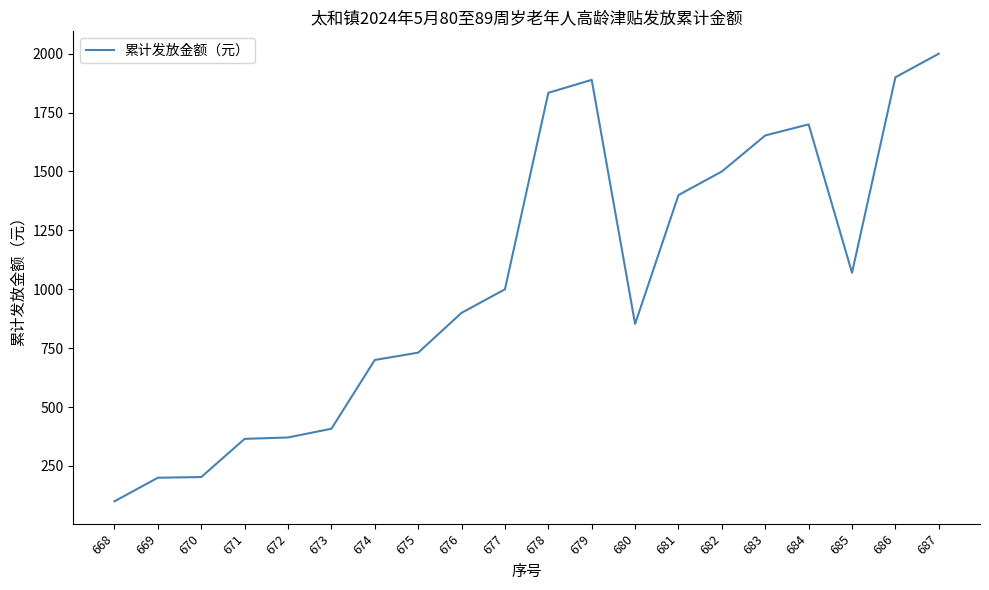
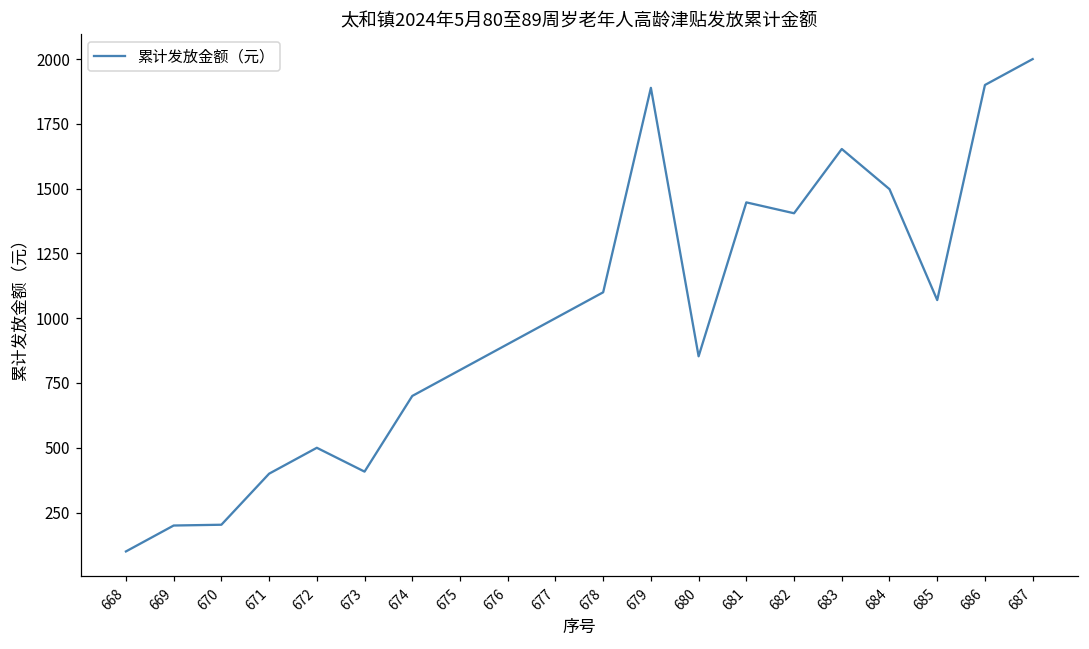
671: 370 -> 400
672: 370 -> 500
675: 730 -> 800
678: 1830 -> 1100
681: 1400 -> 1450
682: 1500 -> 1410
684: 1700 -> 1500
